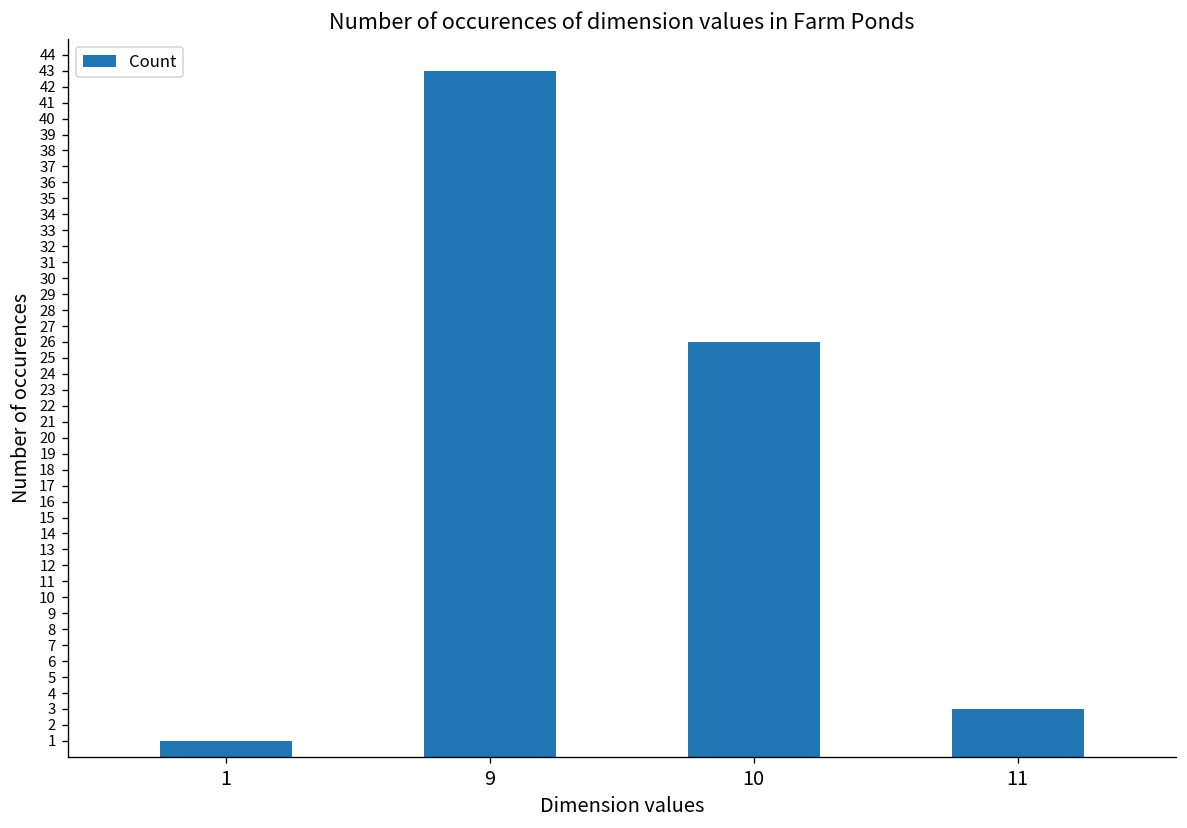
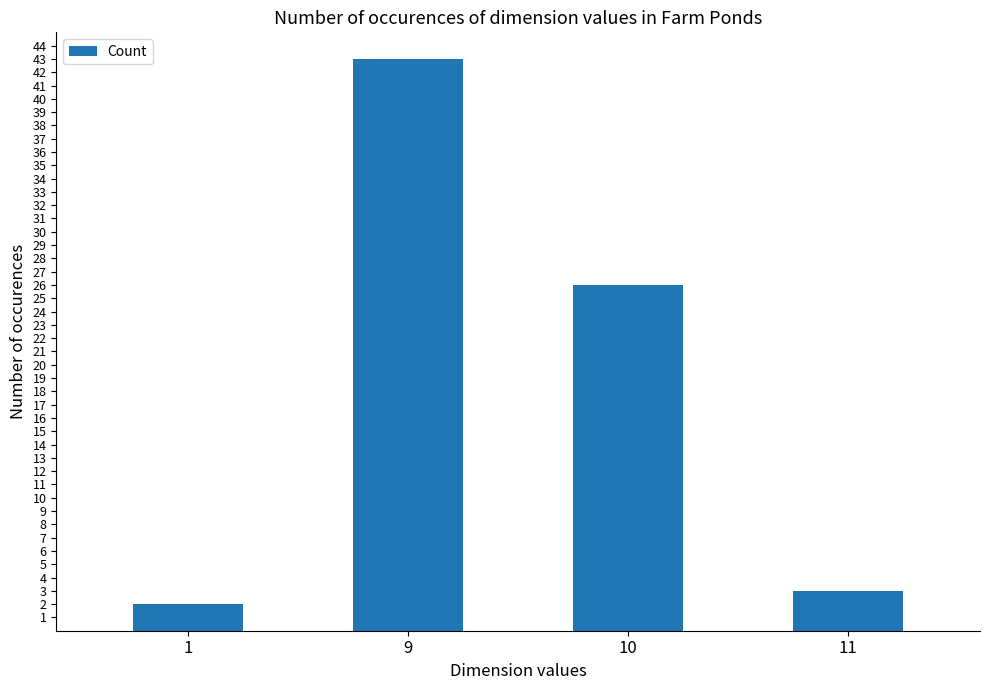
1: 1 -> 2
